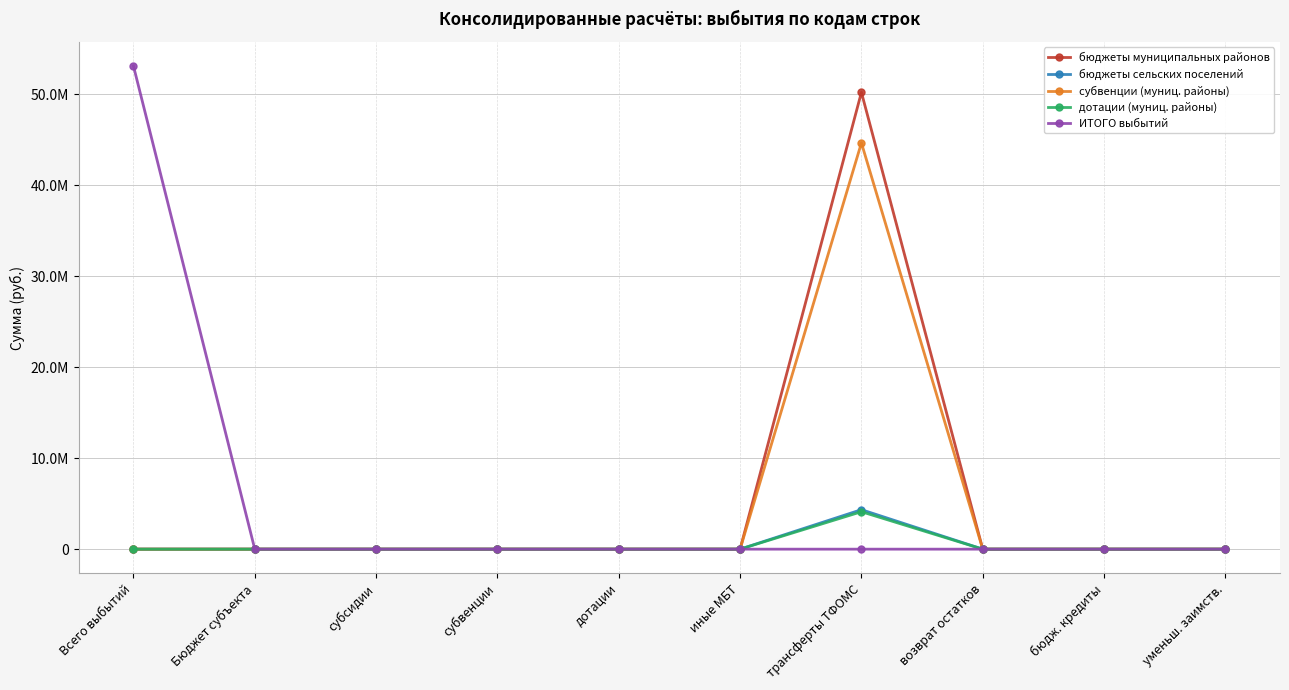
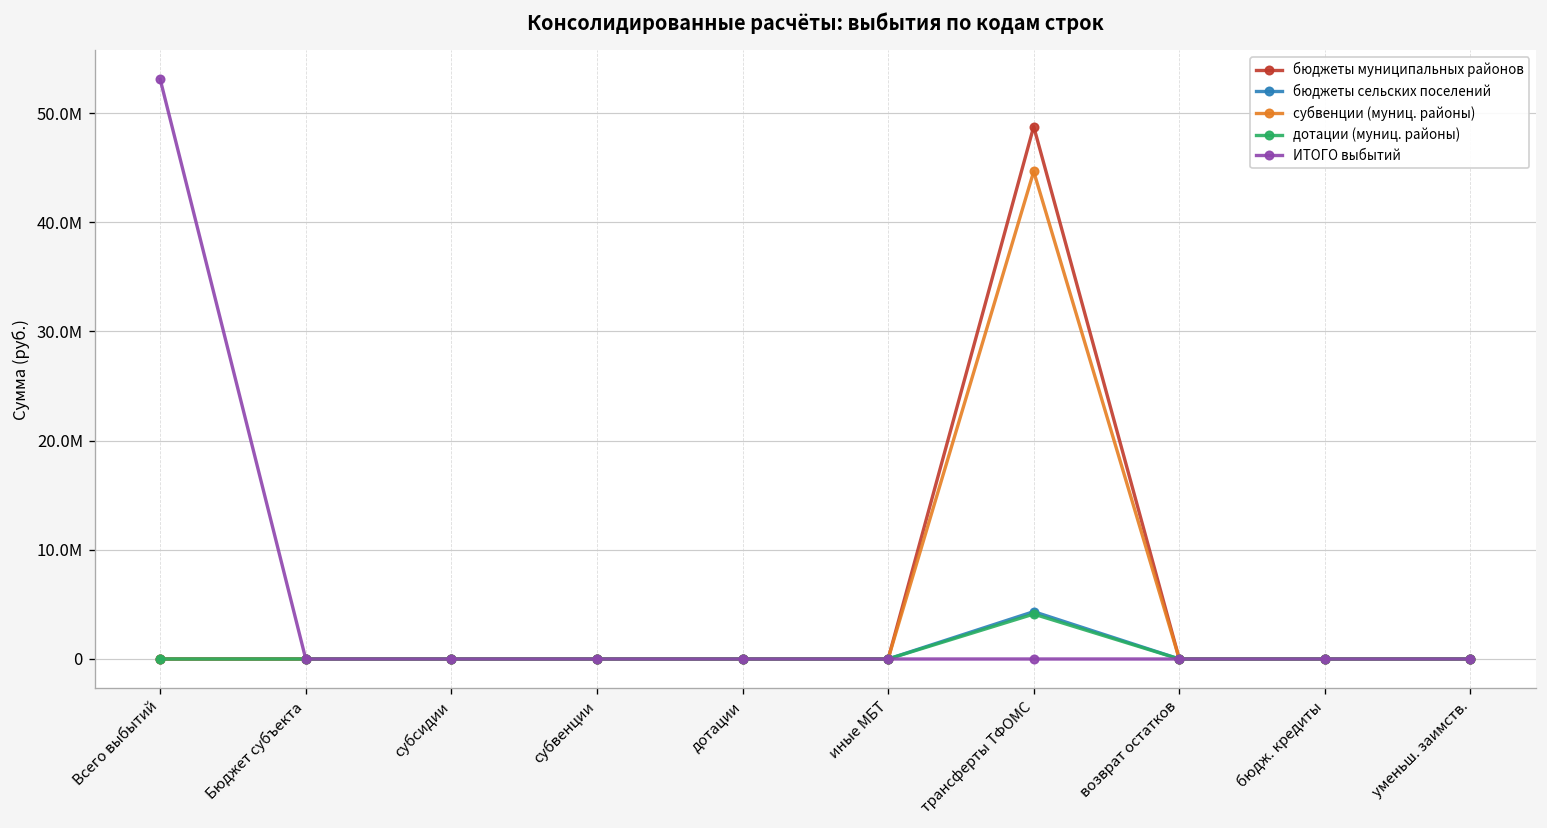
бюджеты муниципальных районов, трансферты ТФОМС: 50000000 -> 49000000
